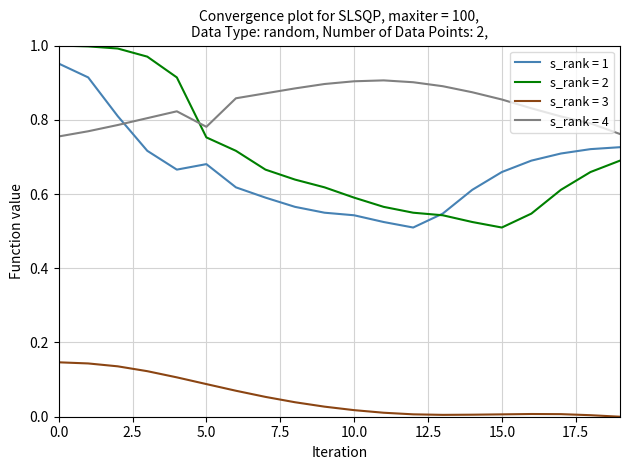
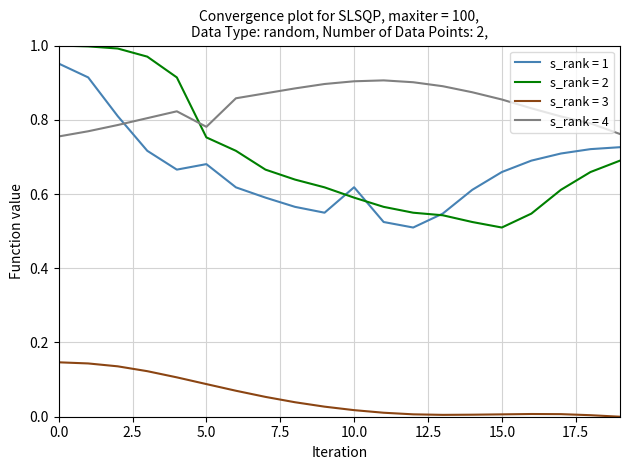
s_rank = 1, 10.0: 0.54 -> 0.62
